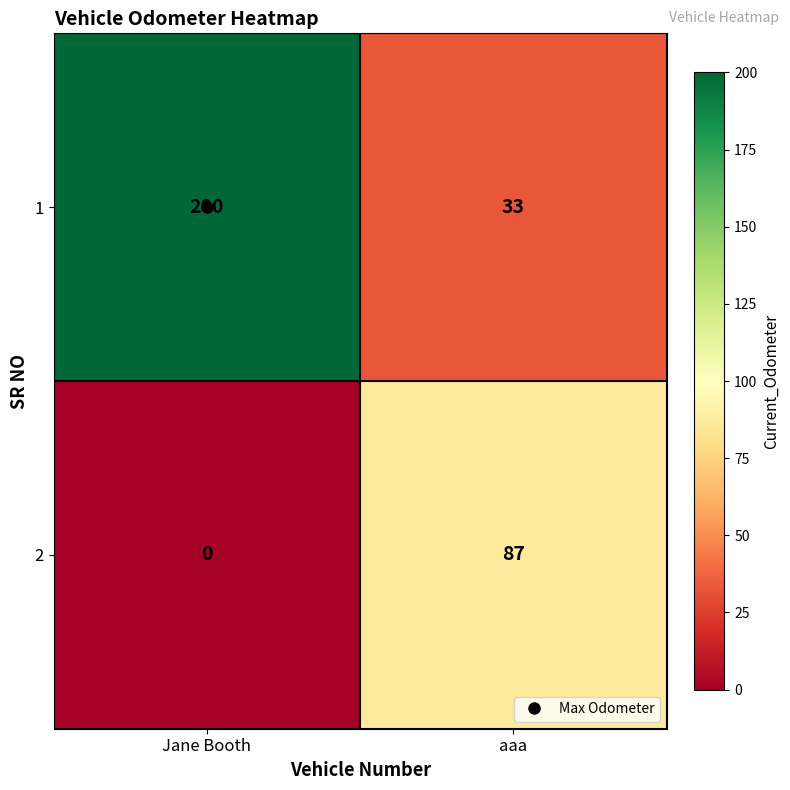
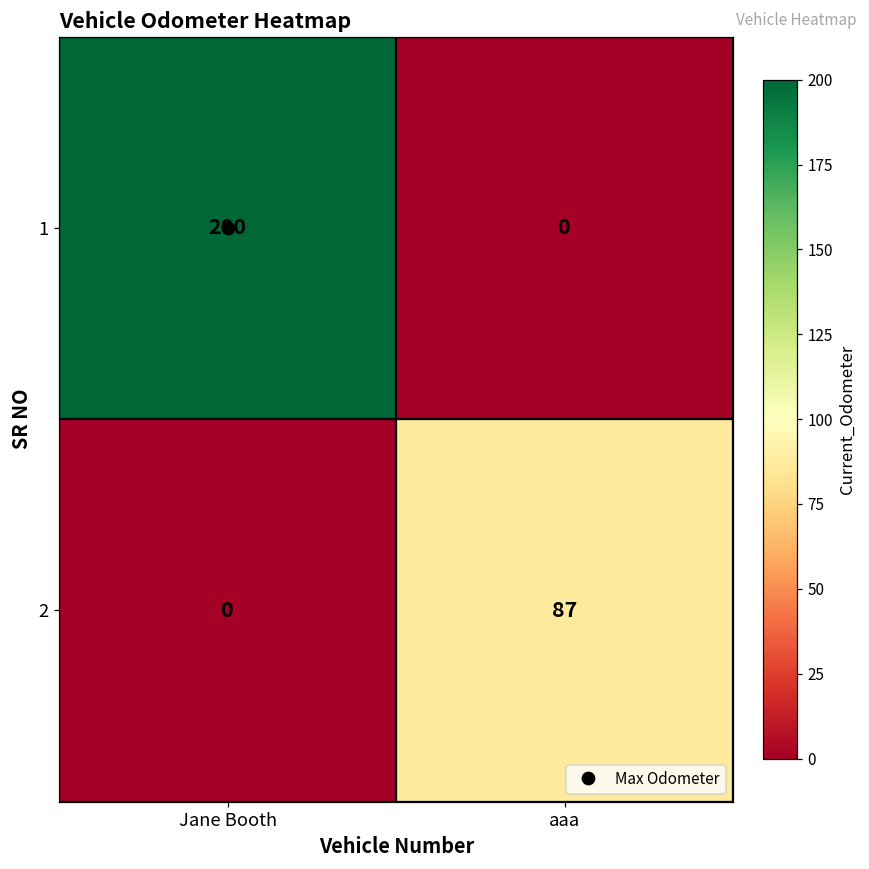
1, aaa: 33 -> 0
